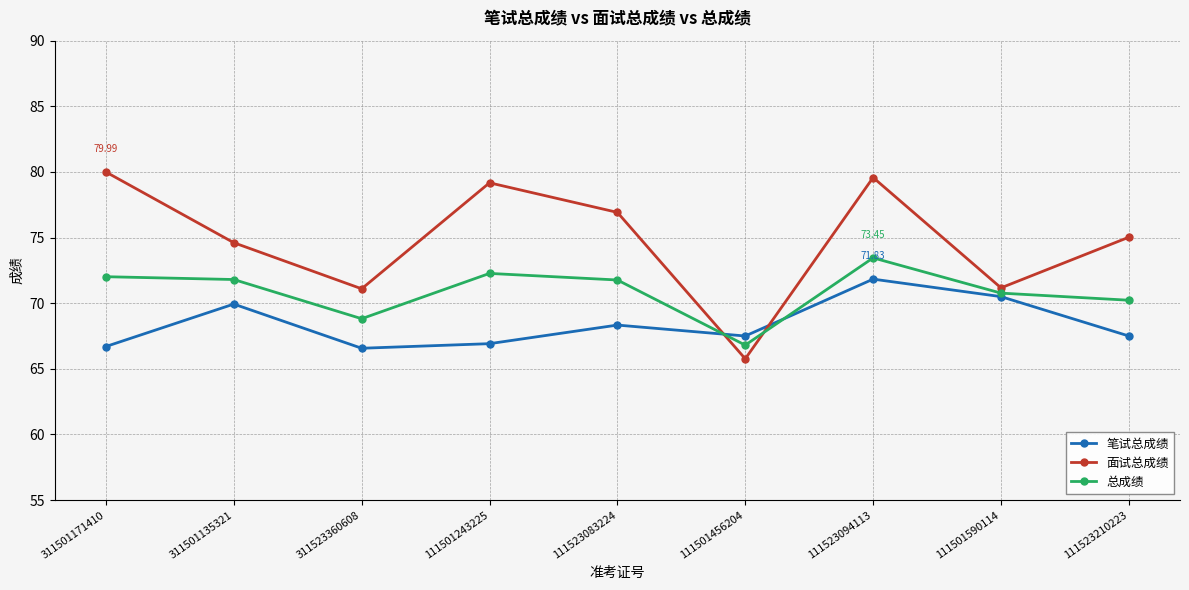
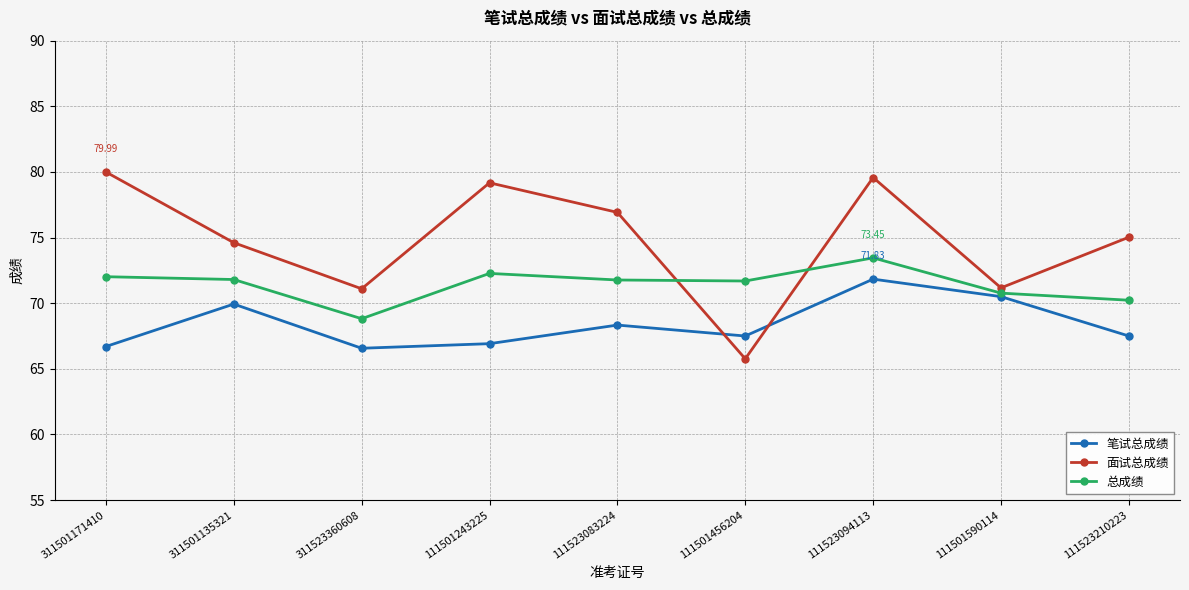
总成绩, 111501456204: 66.8 -> 71.7
